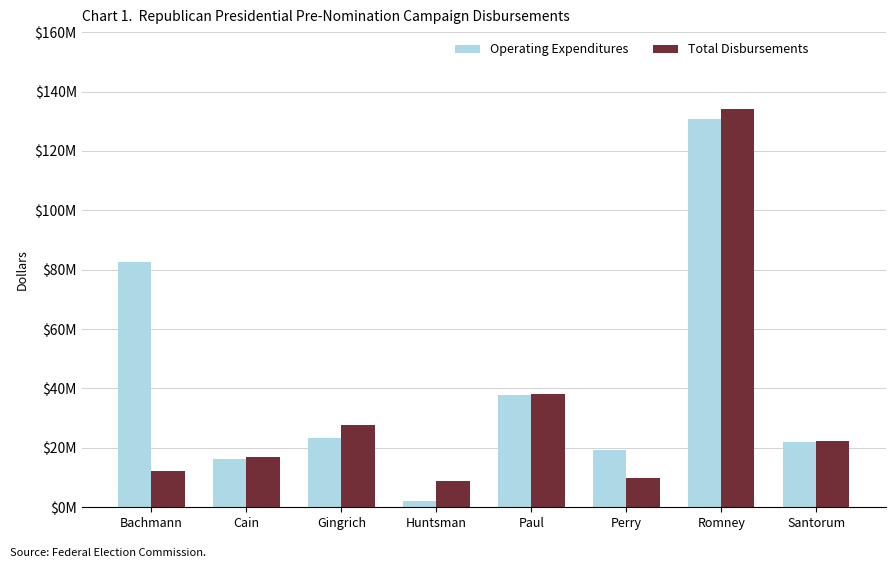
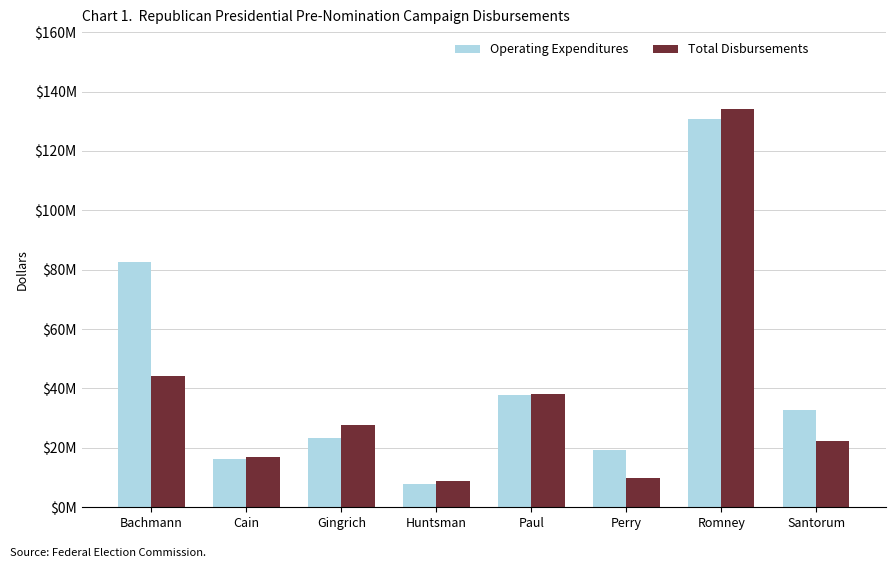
Total Disbursements, Bachmann: $12000000 -> $44000000
Operating Expenditures, Huntsman: $2000000 -> $8000000
Operating Expenditures, Santorum: $22000000 -> $33000000
